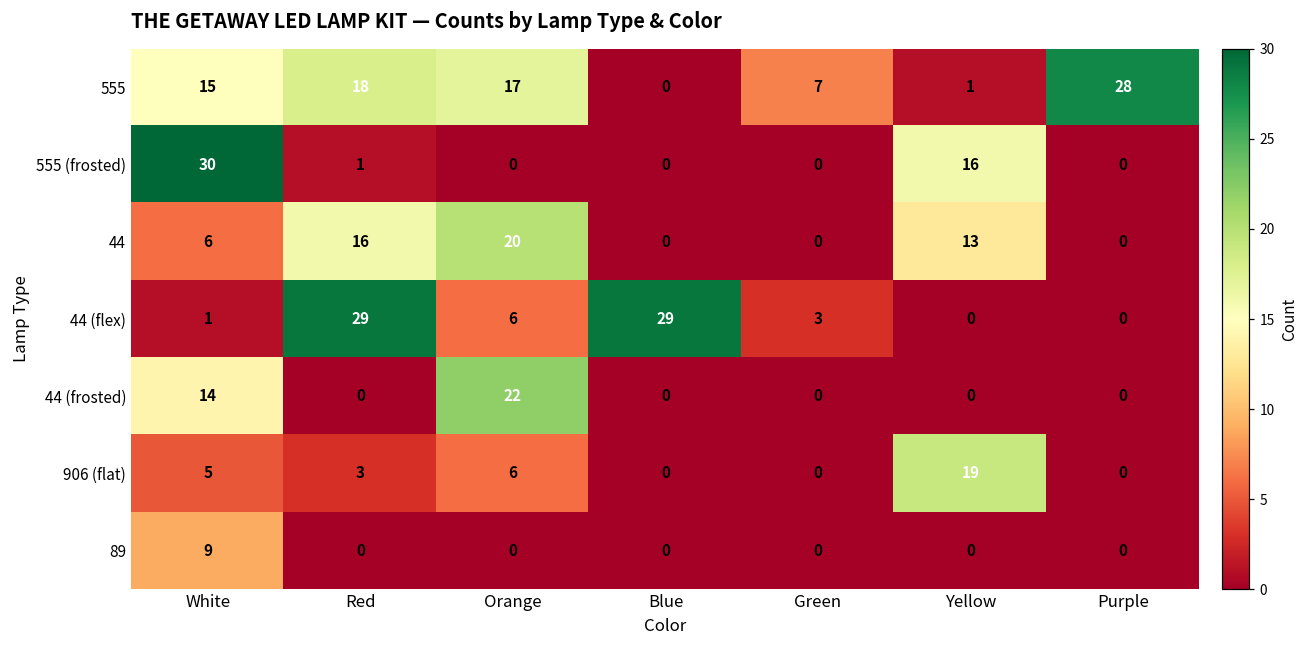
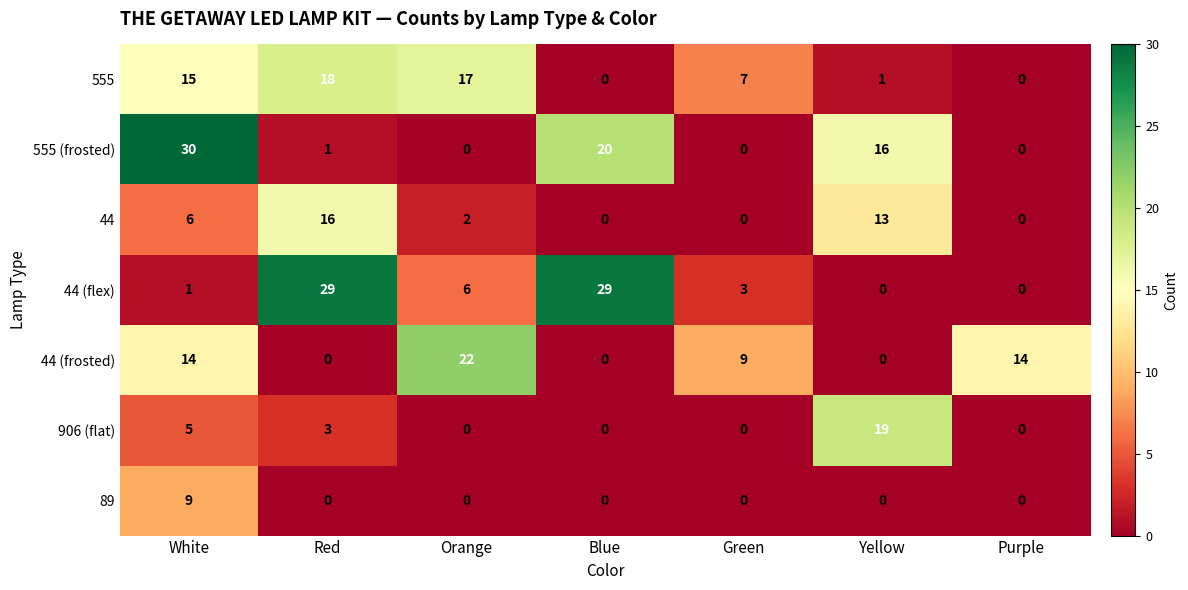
555, Purple: 28 -> 0
555 (frosted), Blue: 0 -> 20
44, Orange: 20 -> 2
44 (frosted), Green: 0 -> 9
44 (frosted), Purple: 0 -> 14
906 (flat), Orange: 6 -> 0
